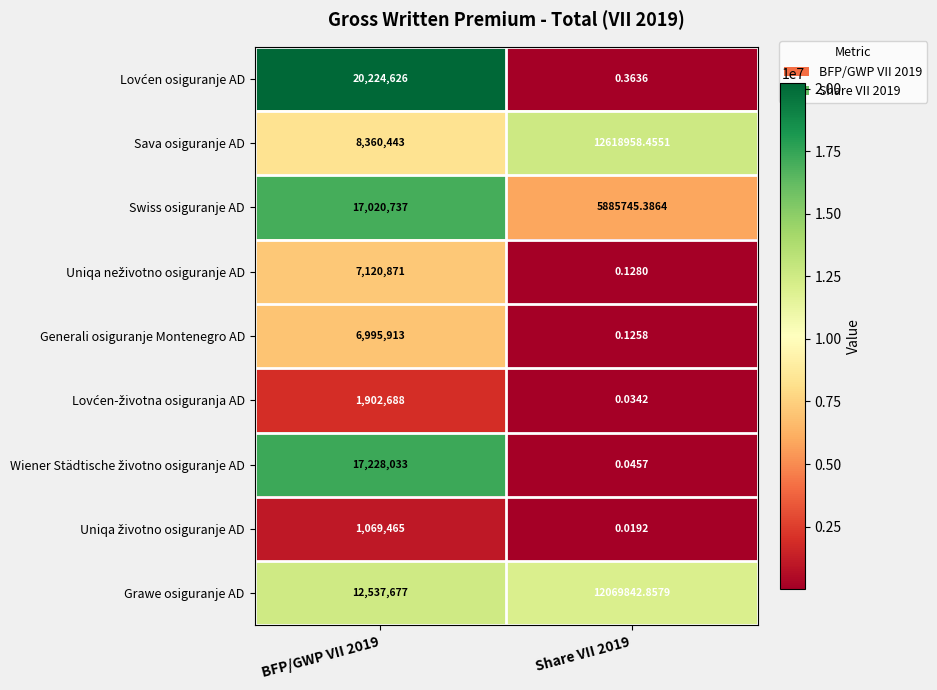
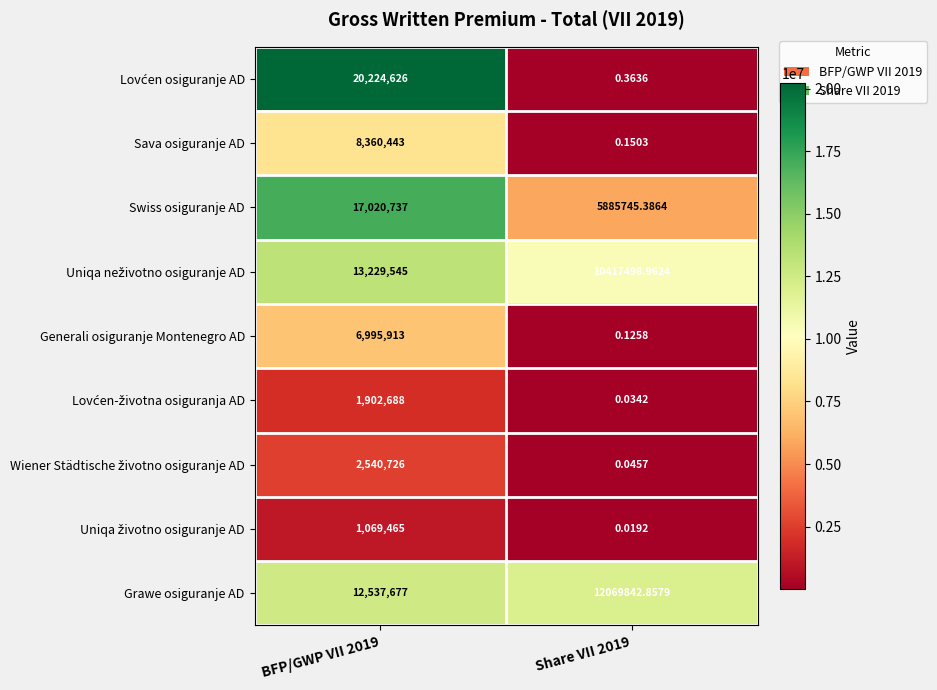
Sava osiguranje AD, Share VII 2019: 12618958.4551 -> 0.1503
Uniqa neživotno osiguranje AD, BFP/GWP VII 2019: 7,120,871 -> 13,229,545
Uniqa neživotno osiguranje AD, Share VII 2019: 0.1280 -> 10417498.9624
Wiener Städtische životno osiguranje AD, BFP/GWP VII 2019: 17,228,033 -> 2,540,726
